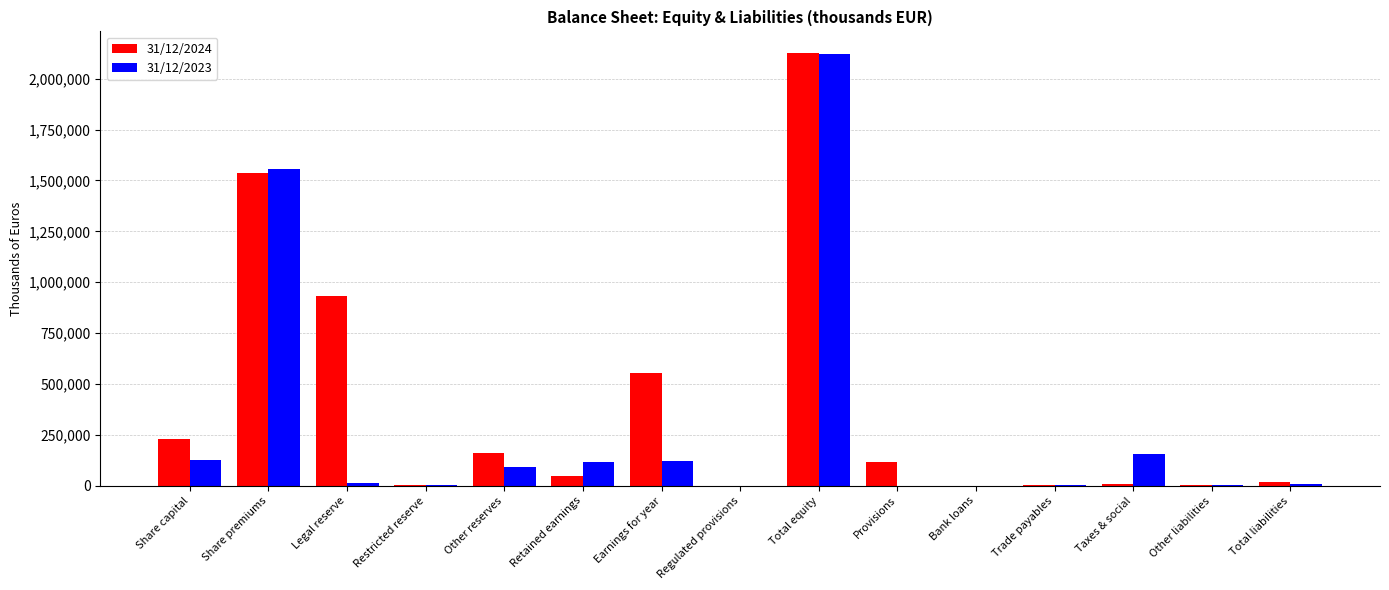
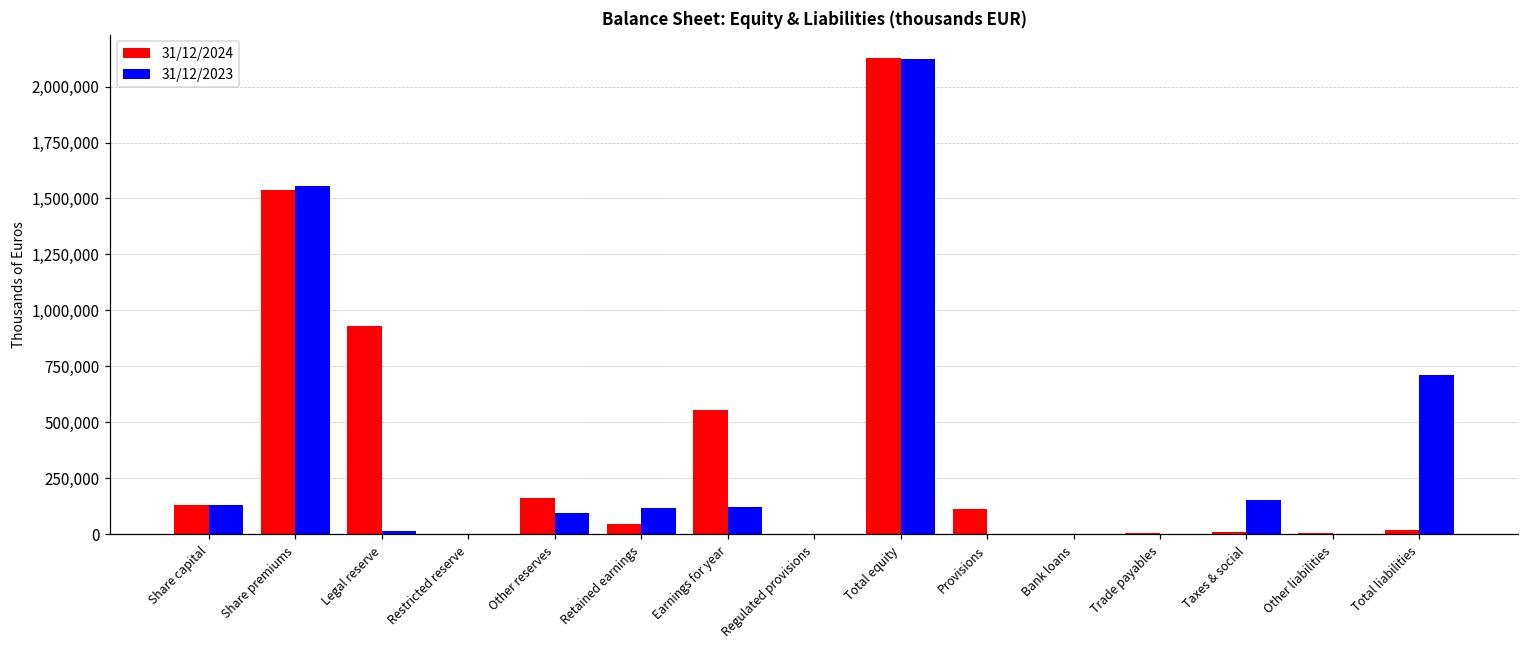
31/12/2024, Share capital: 230,000 -> 130,000
31/12/2023, Total liabilities: 10,000 -> 710,000
